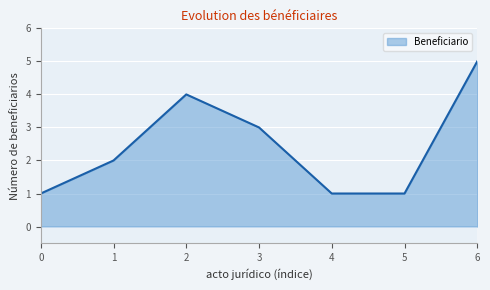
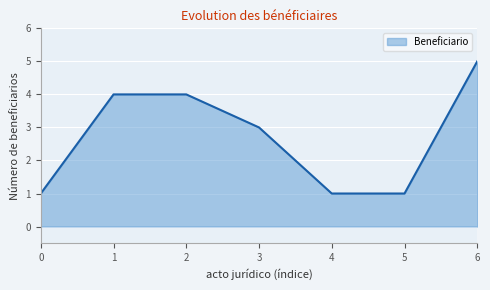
1: 2 -> 4
